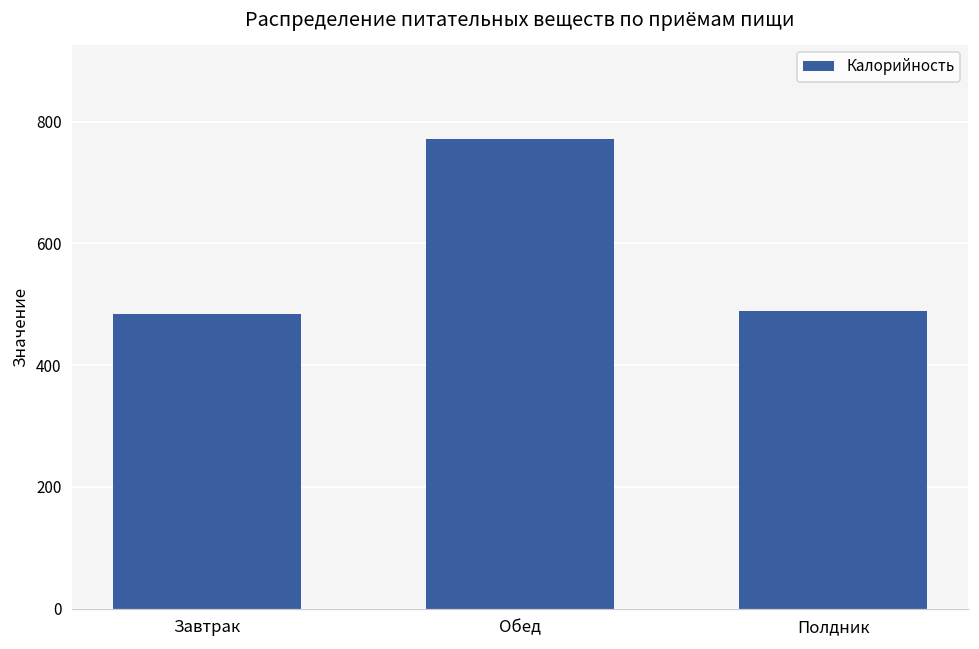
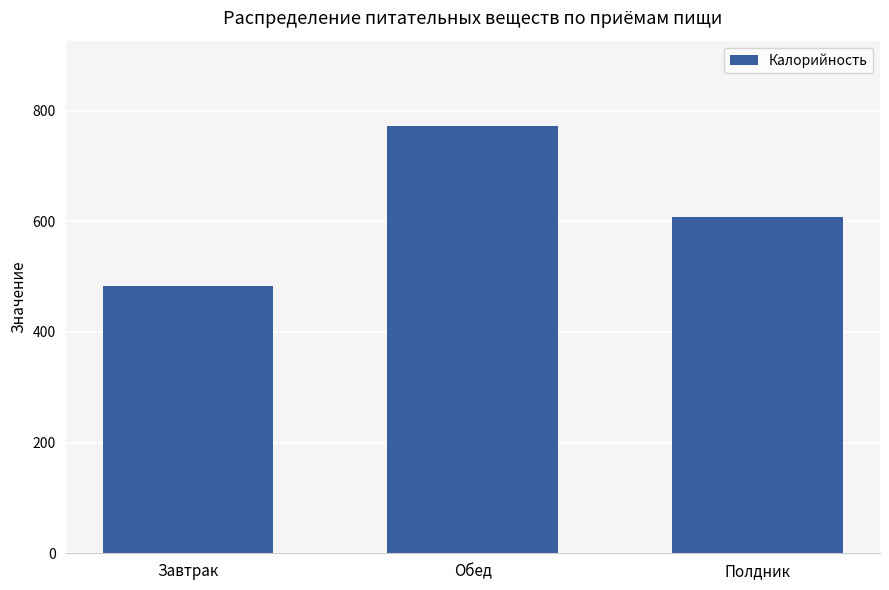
Полдник: 490 -> 610
